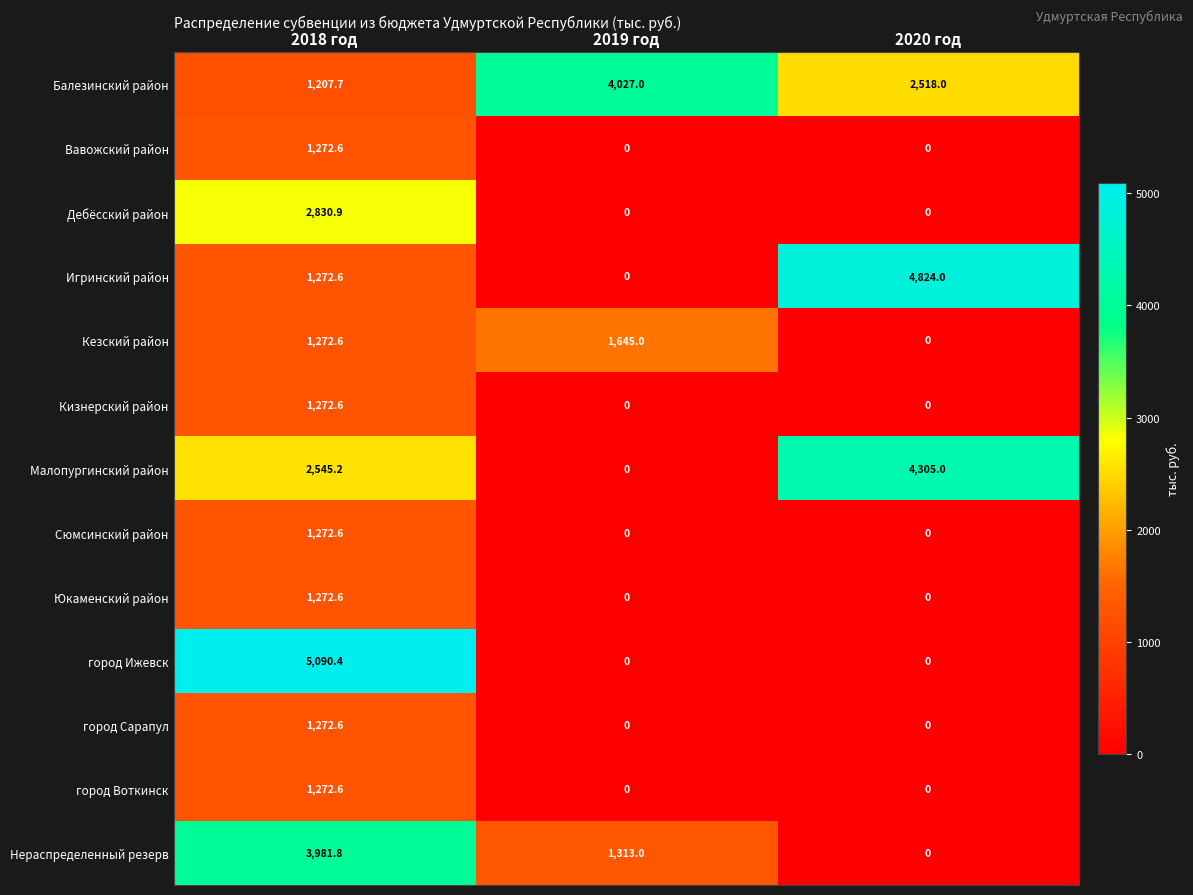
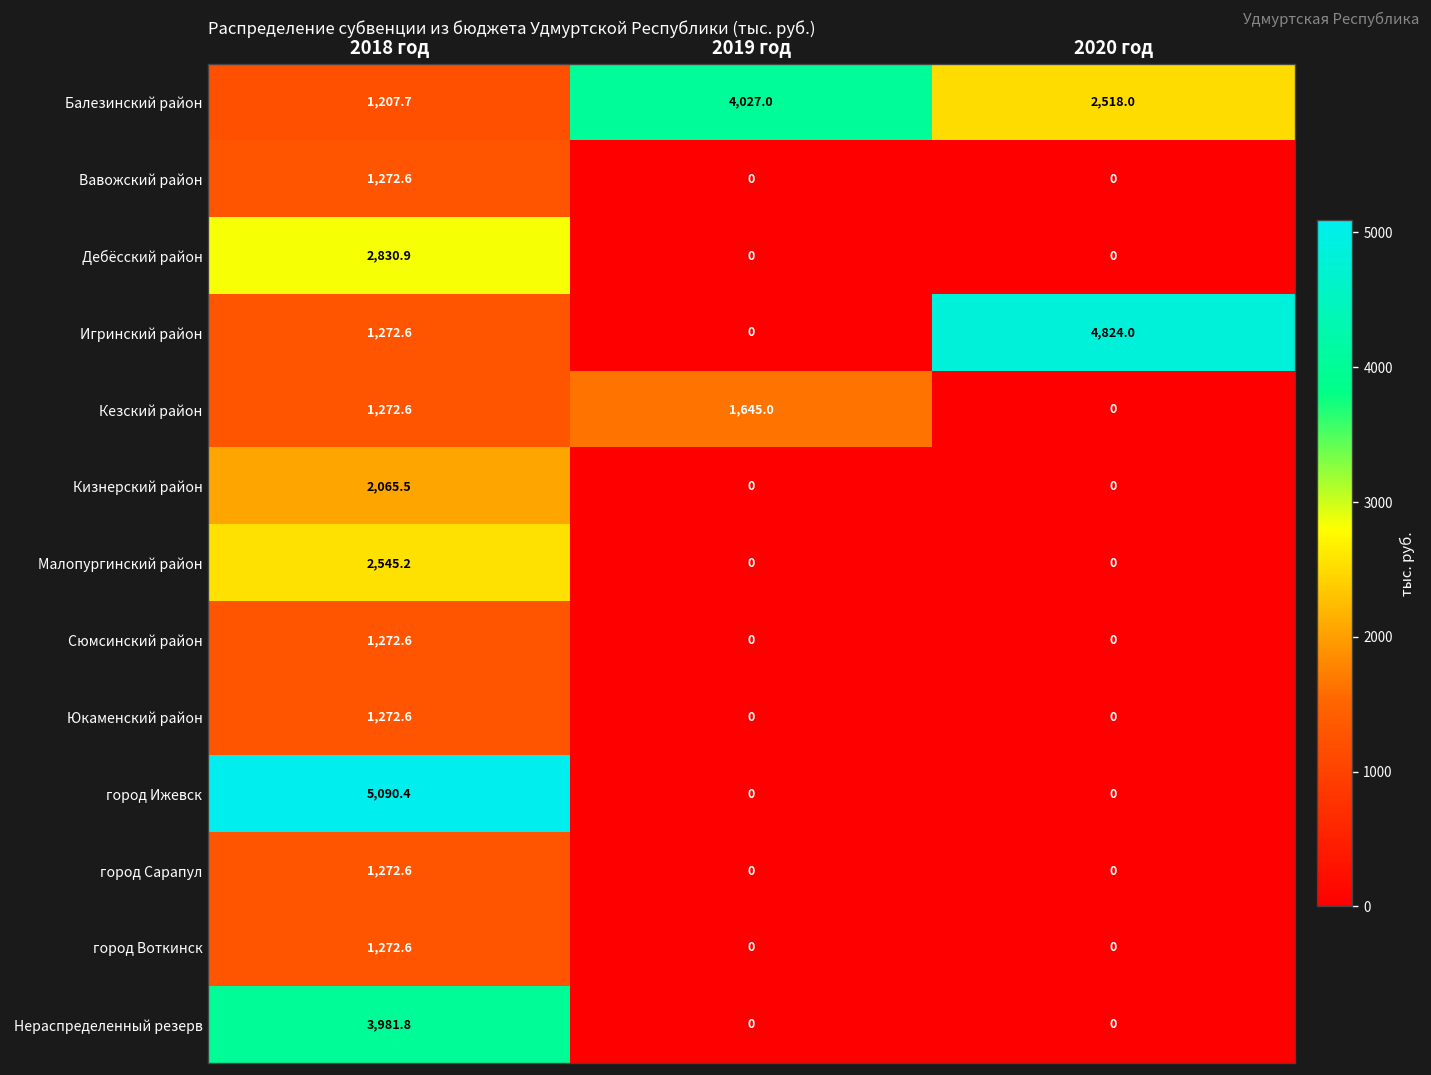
Кизнерский район, 2018 год: 1,272.6 -> 2,065.5
Малопургинский район, 2020 год: 4,305.0 -> 0
Нераспределенный резерв, 2019 год: 1,313.0 -> 0
